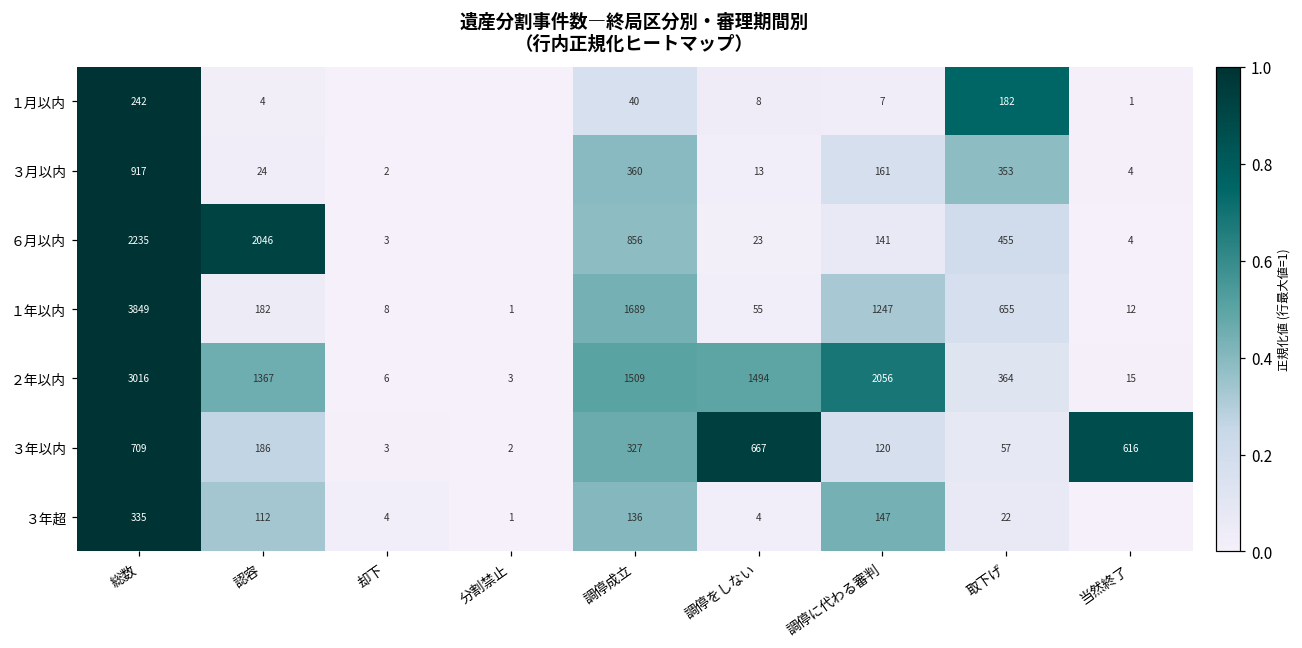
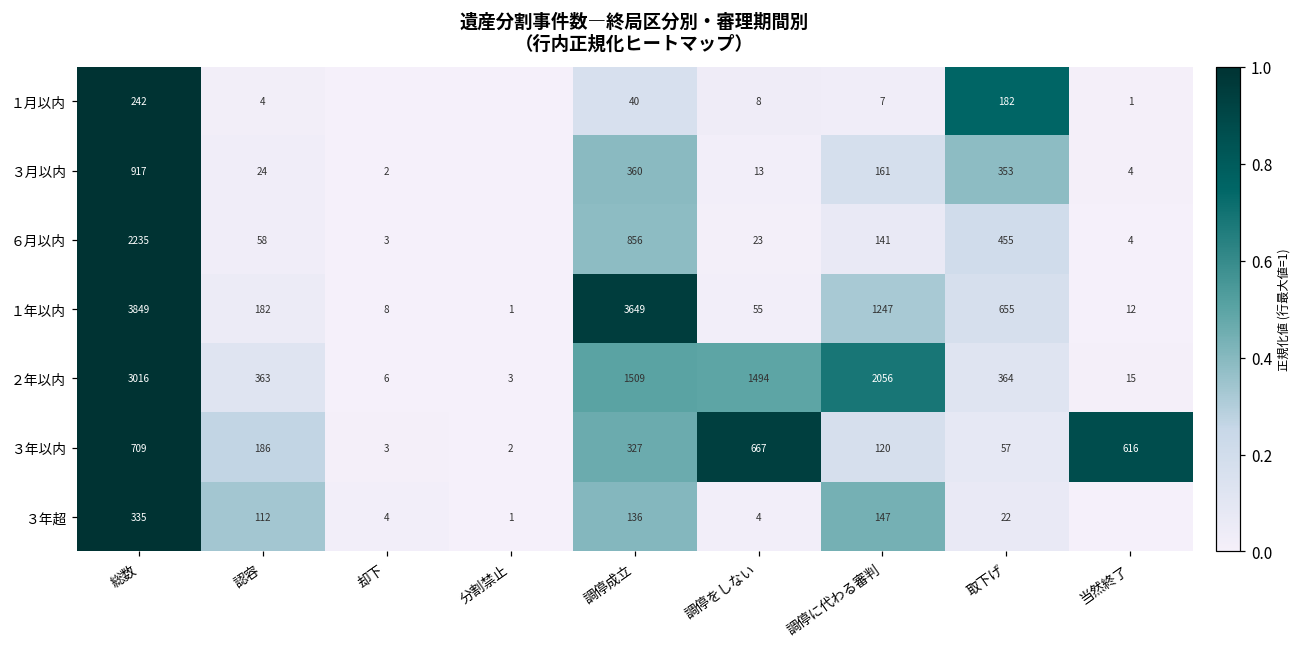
６月以内, 認容: 2046 -> 58
１年以内, 調停成立: 1689 -> 3649
２年以内, 認容: 1367 -> 363
